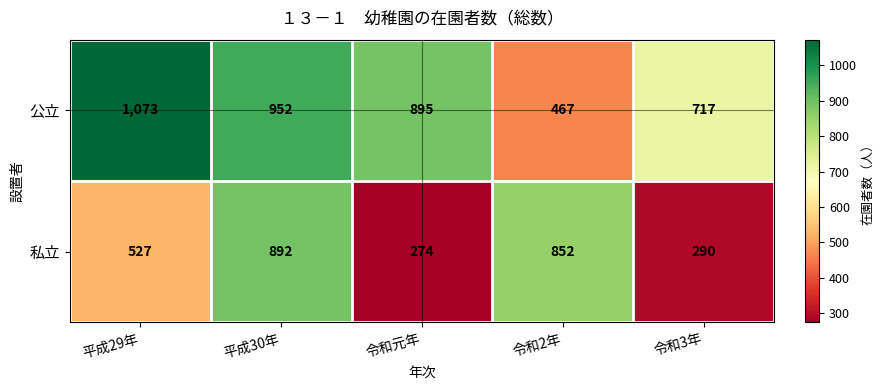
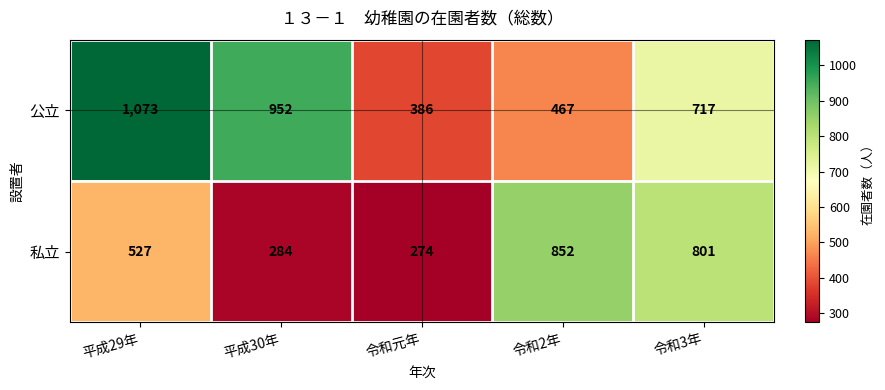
公立, 令和元年: 895 -> 386
私立, 平成30年: 892 -> 284
私立, 令和3年: 290 -> 801
